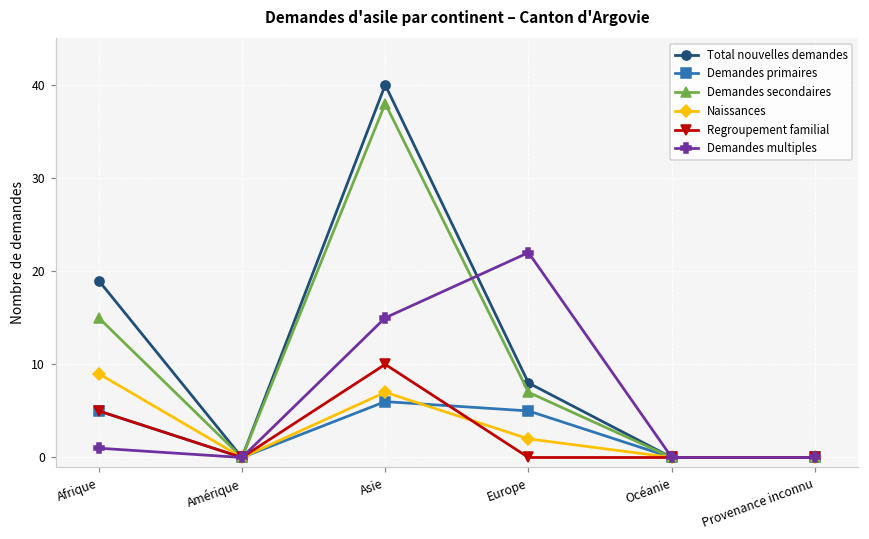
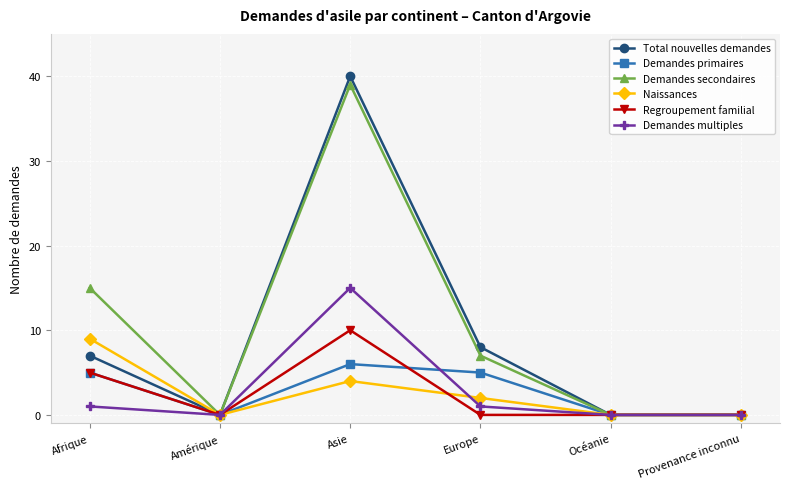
Total nouvelles demandes, Afrique: 19 -> 7
Demandes secondaires, Asie: 38 -> 39
Naissances, Asie: 7 -> 4
Demandes multiples, Europe: 22 -> 1
